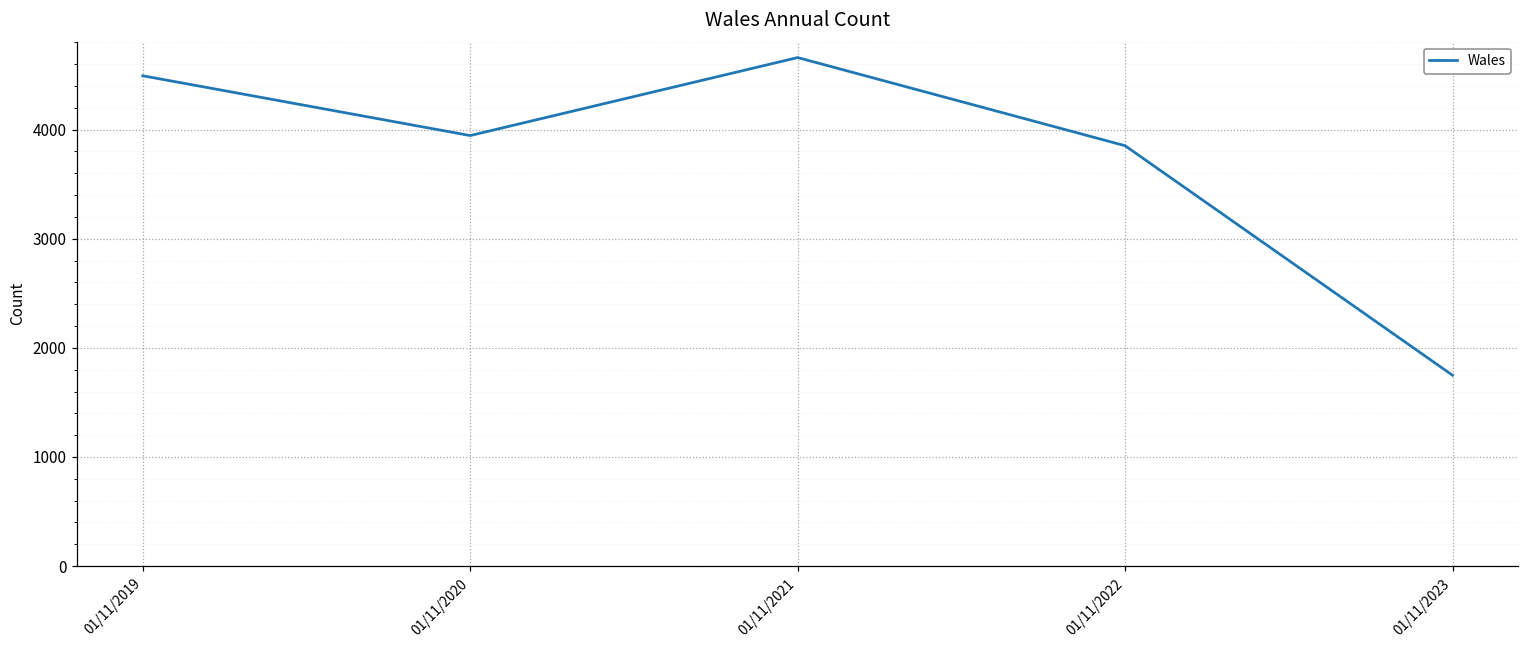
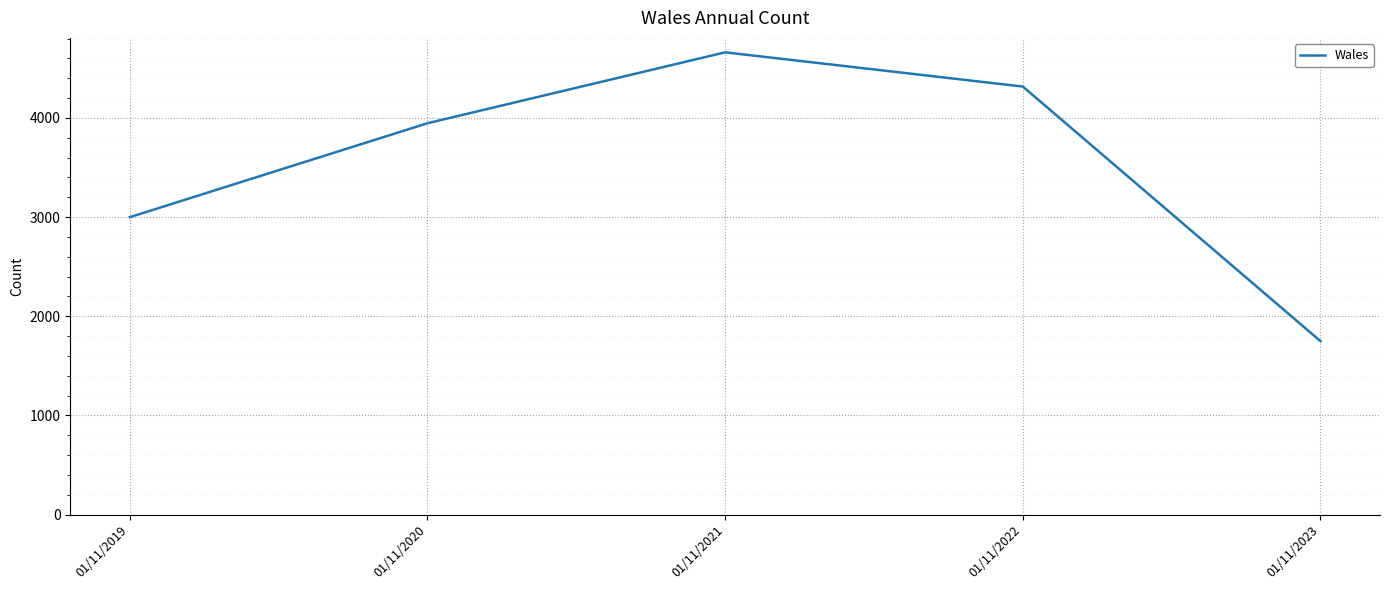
01/11/2019: 4500 -> 3000
01/11/2022: 3900 -> 4300
